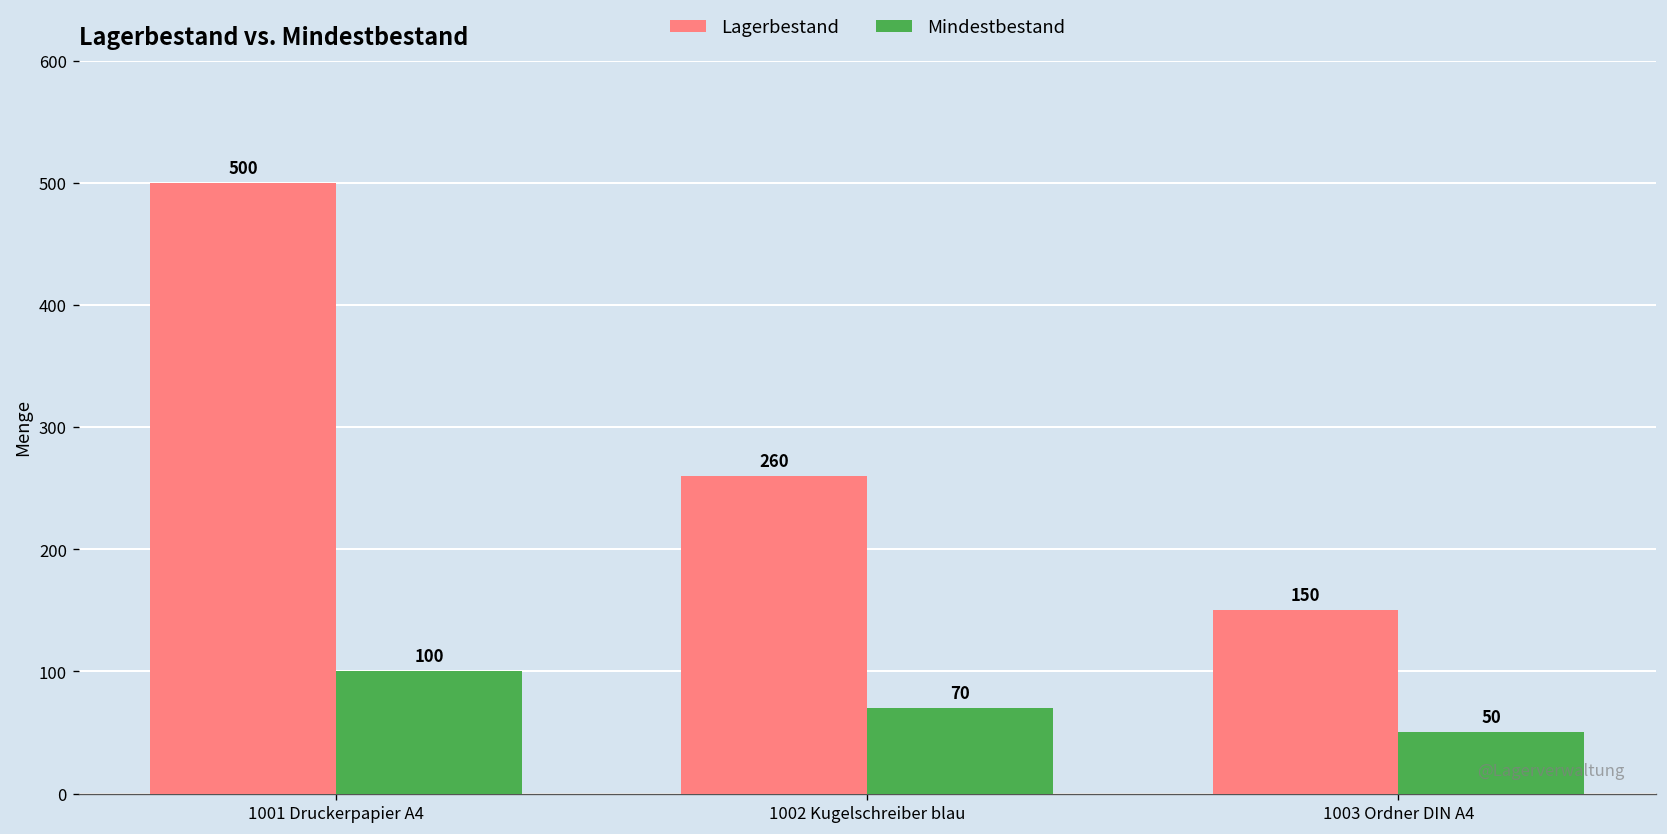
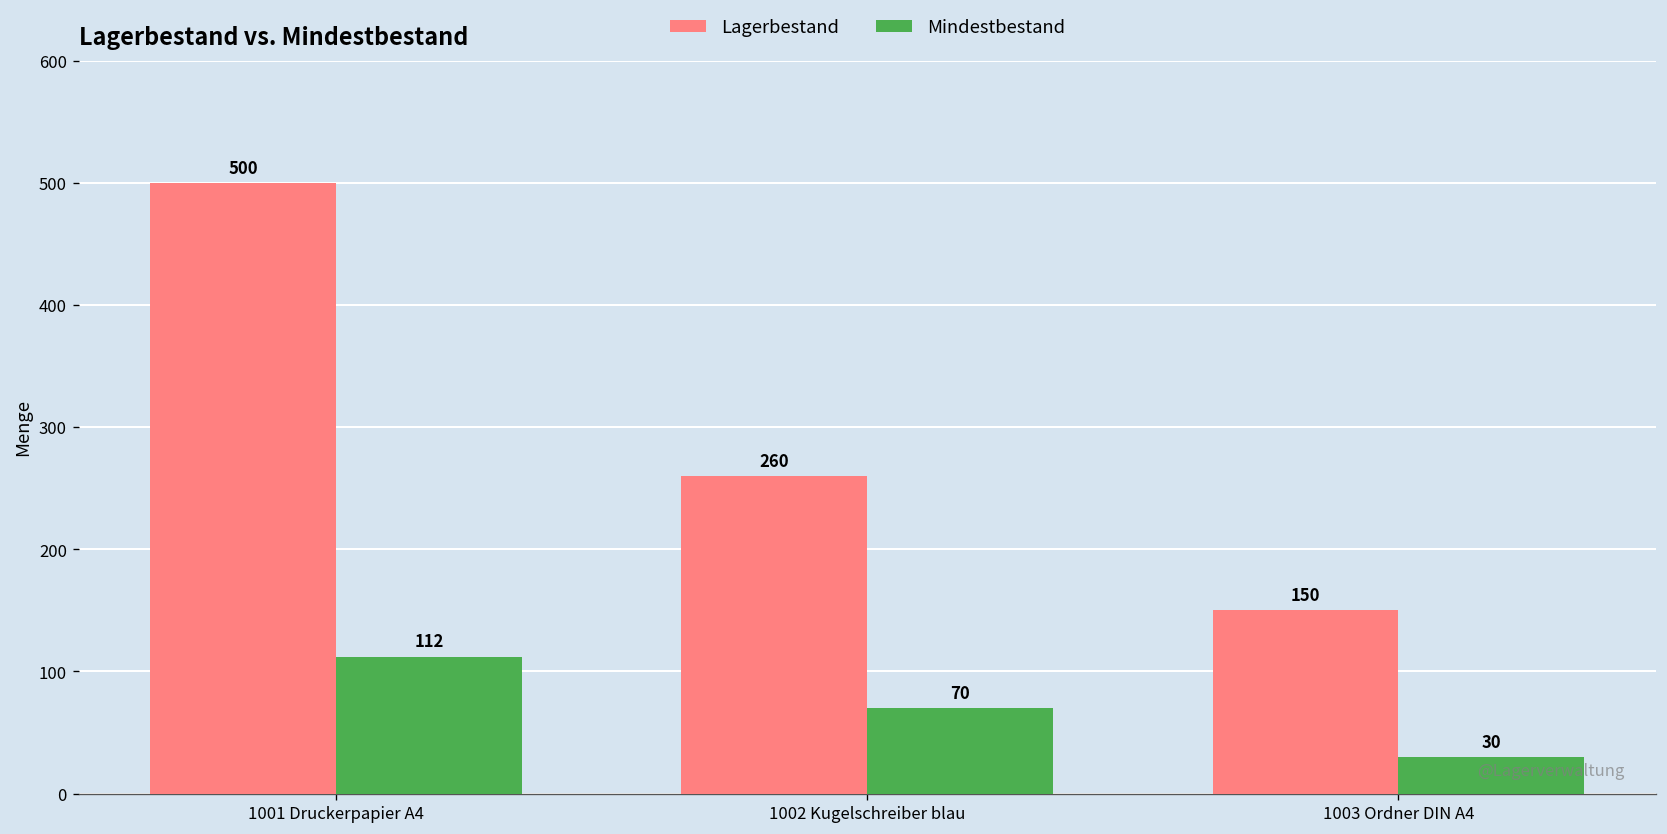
Mindestbestand, 1001 Druckerpapier A4: 100 -> 112
Mindestbestand, 1003 Ordner DIN A4: 50 -> 30
